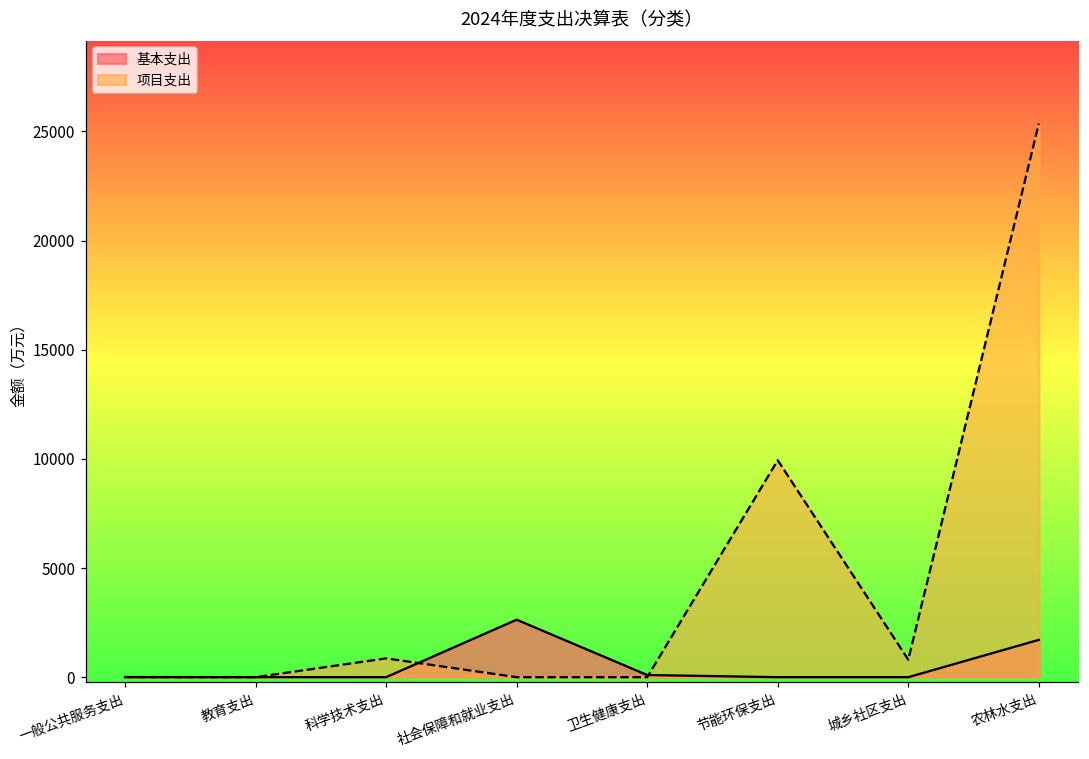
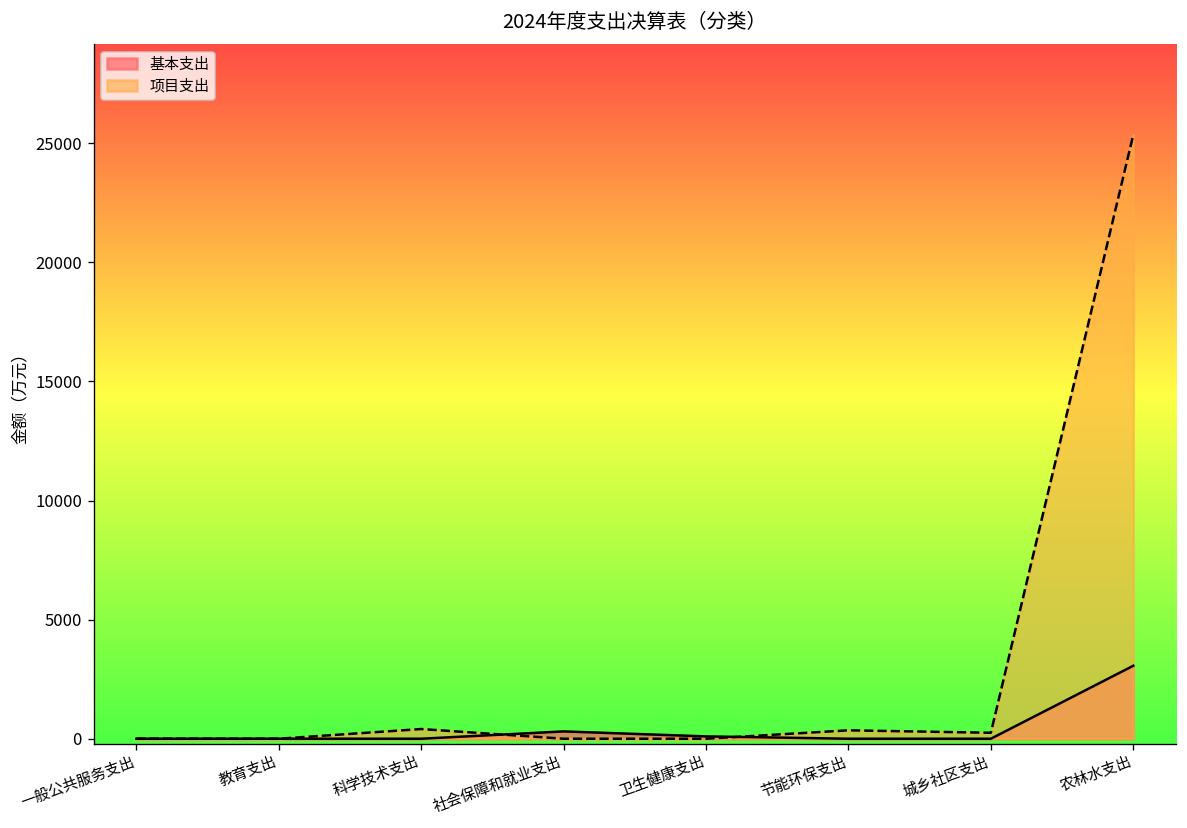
项目支出, 科学技术支出: 900 -> 400
基本支出, 社会保障和就业支出: 2600 -> 300
项目支出, 节能环保支出: 9900 -> 400
项目支出, 城乡社区支出: 800 -> 300
基本支出, 农林水支出: 1700 -> 3100
